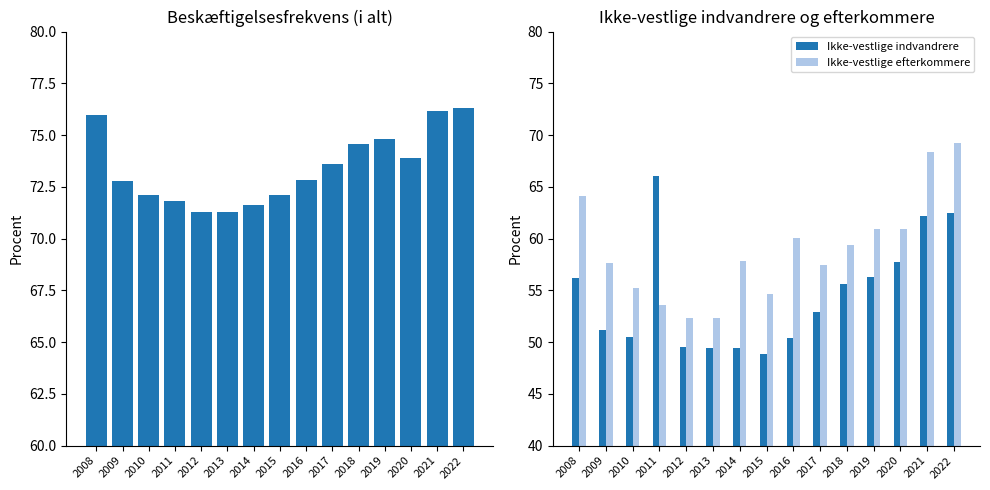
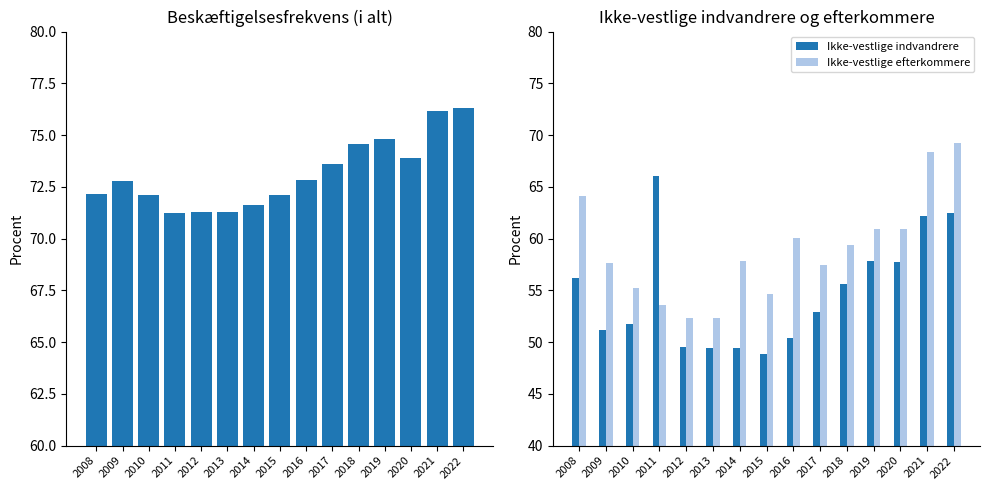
Beskæftigelsesfrekvens (i alt), 2008: 76.0 -> 72.2
Beskæftigelsesfrekvens (i alt), 2011: 71.8 -> 71.2
Ikke-vestlige indvandrere og efterkommere, Ikke-vestlige indvandrere, 2010: 50.5 -> 51.7
Ikke-vestlige indvandrere og efterkommere, Ikke-vestlige indvandrere, 2019: 56.3 -> 57.8
